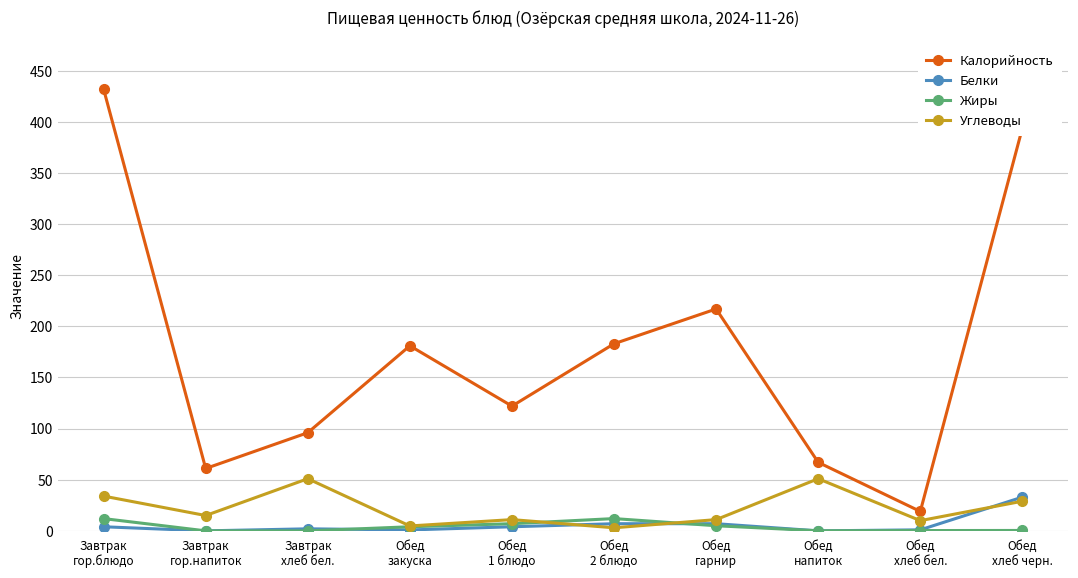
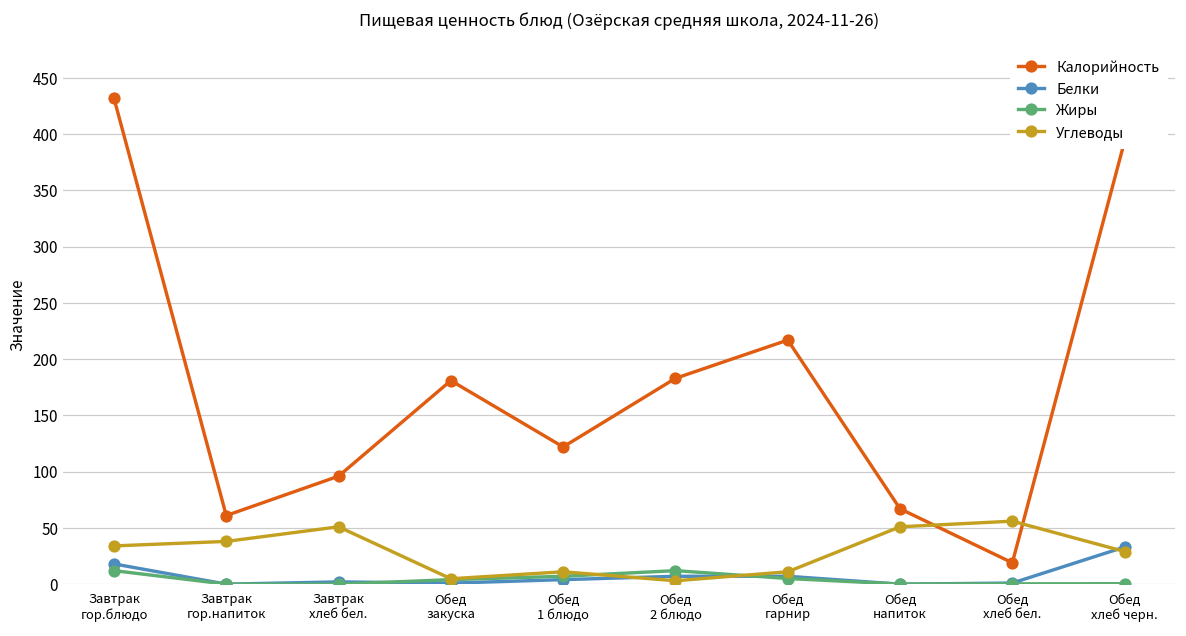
Белки, Завтрак гор.блюдо: 4 -> 18
Углеводы, Завтрак гор.напиток: 15 -> 38
Углеводы, Обед хлеб бел.: 10 -> 56
